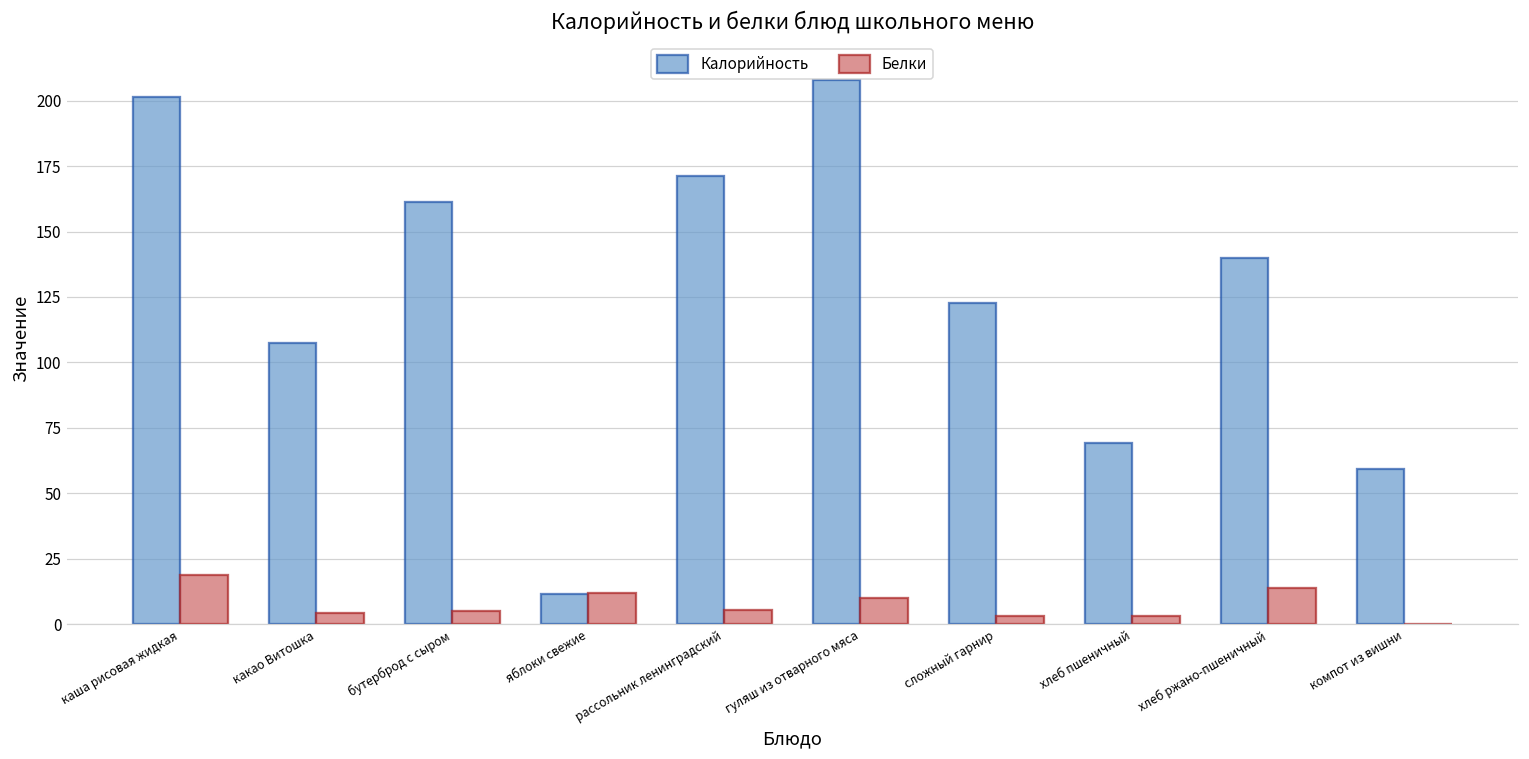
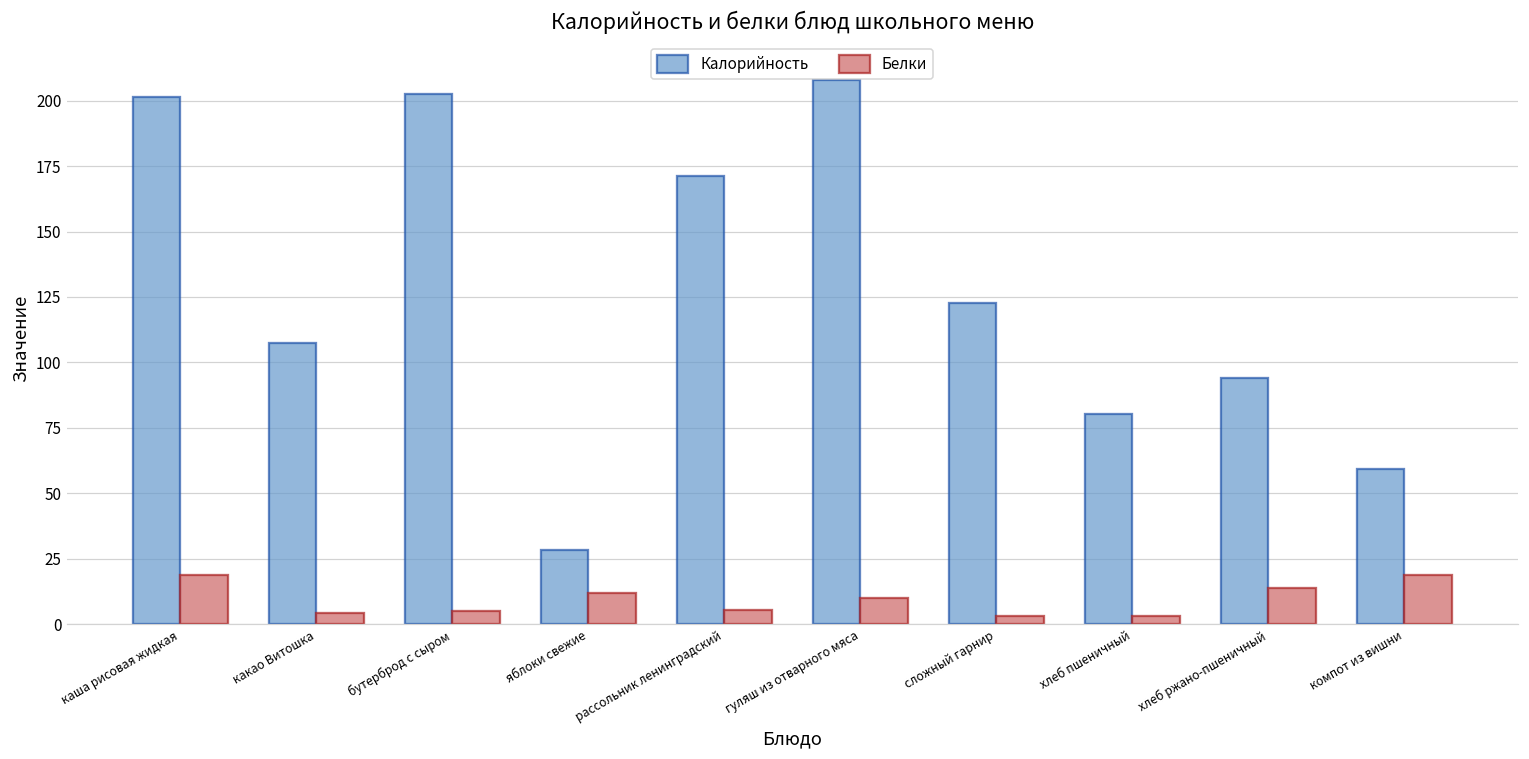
Калорийность, бутерброд с сыром: 161 -> 202
Калорийность, яблоки свежие: 12 -> 28
Калорийность, хлеб пшеничный: 69 -> 80
Калорийность, хлеб ржано-пшеничный: 140 -> 94
Белки, компот из вишни: 0 -> 19
